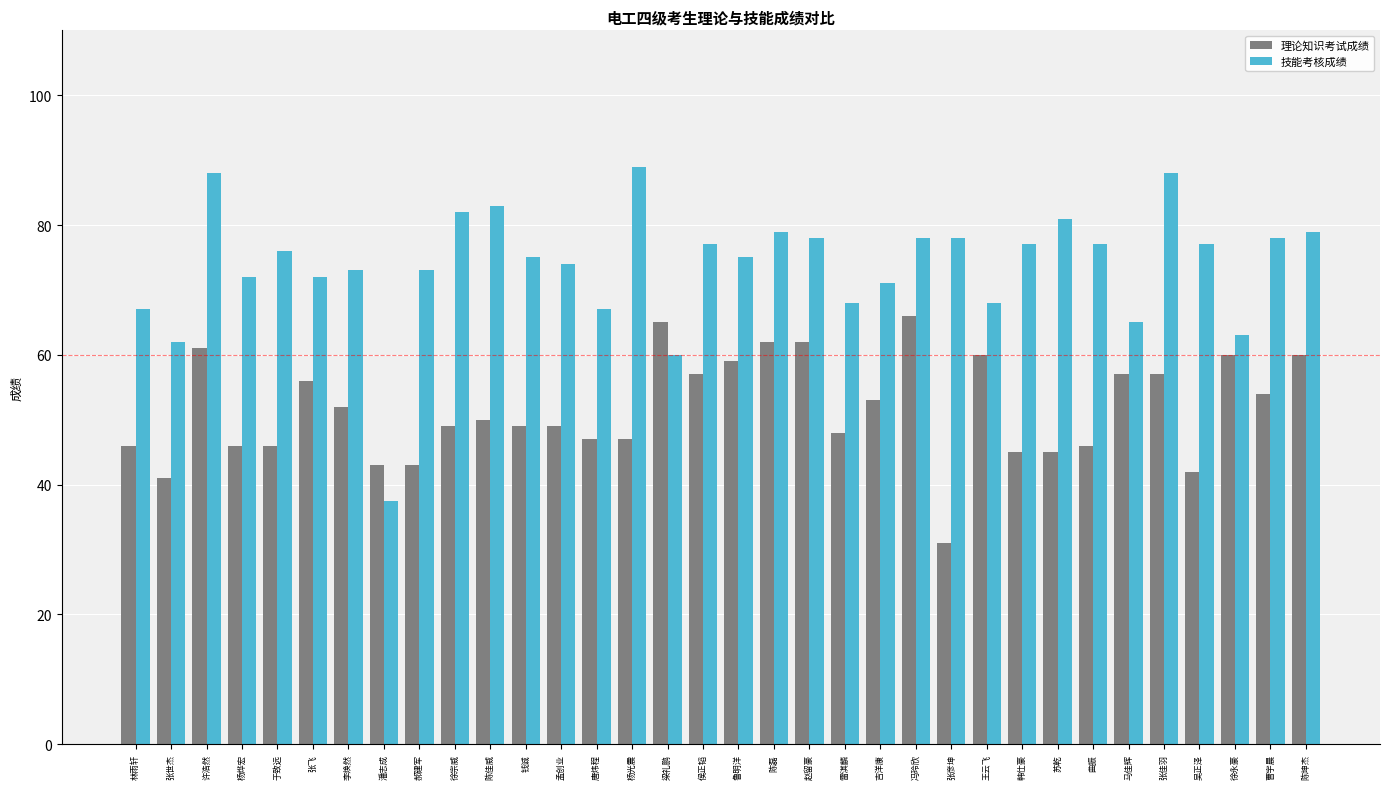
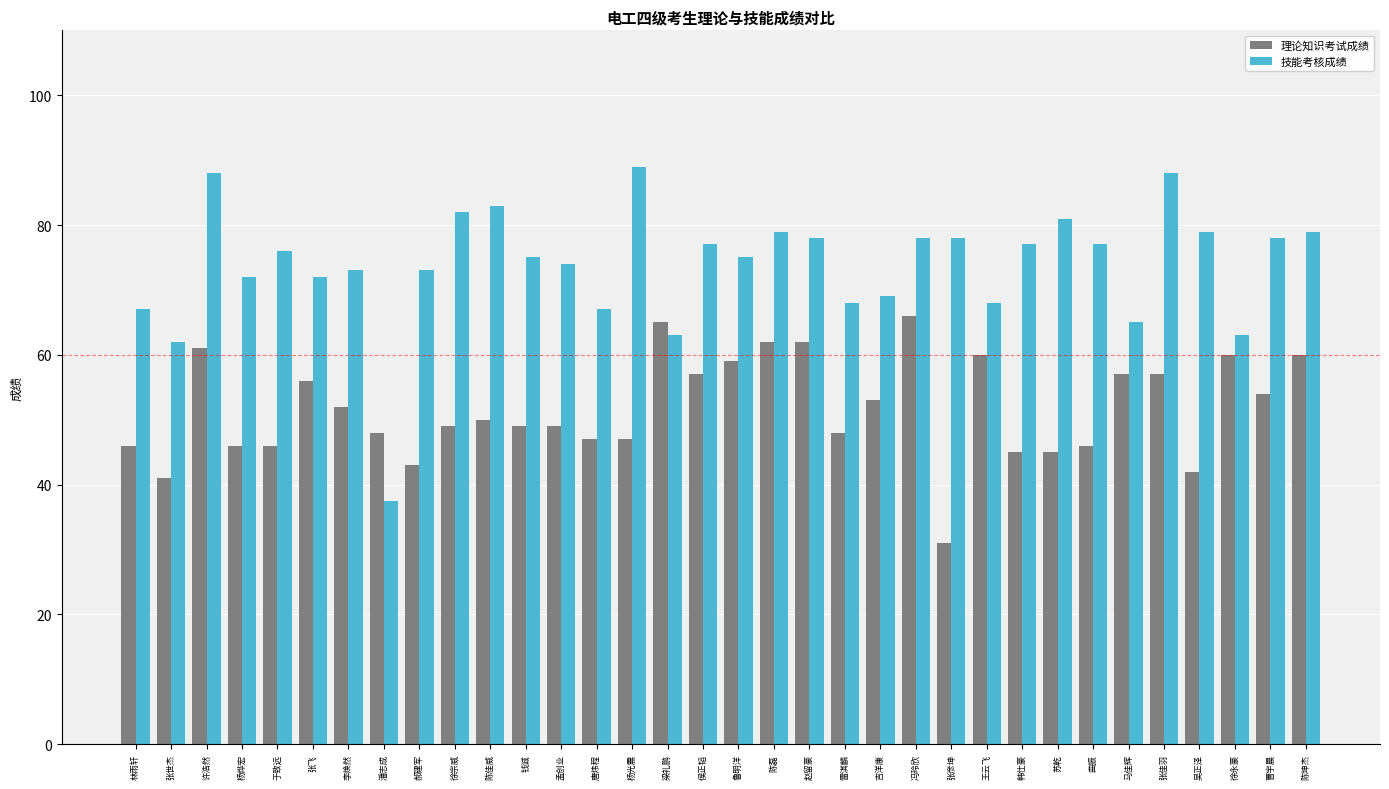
理论知识考试成绩, 潘志成: 43 -> 48
技能考核成绩, 梁礼鹏: 60 -> 63
技能考核成绩, 吉洋康: 71 -> 69
技能考核成绩, 吴正泽: 77 -> 79
